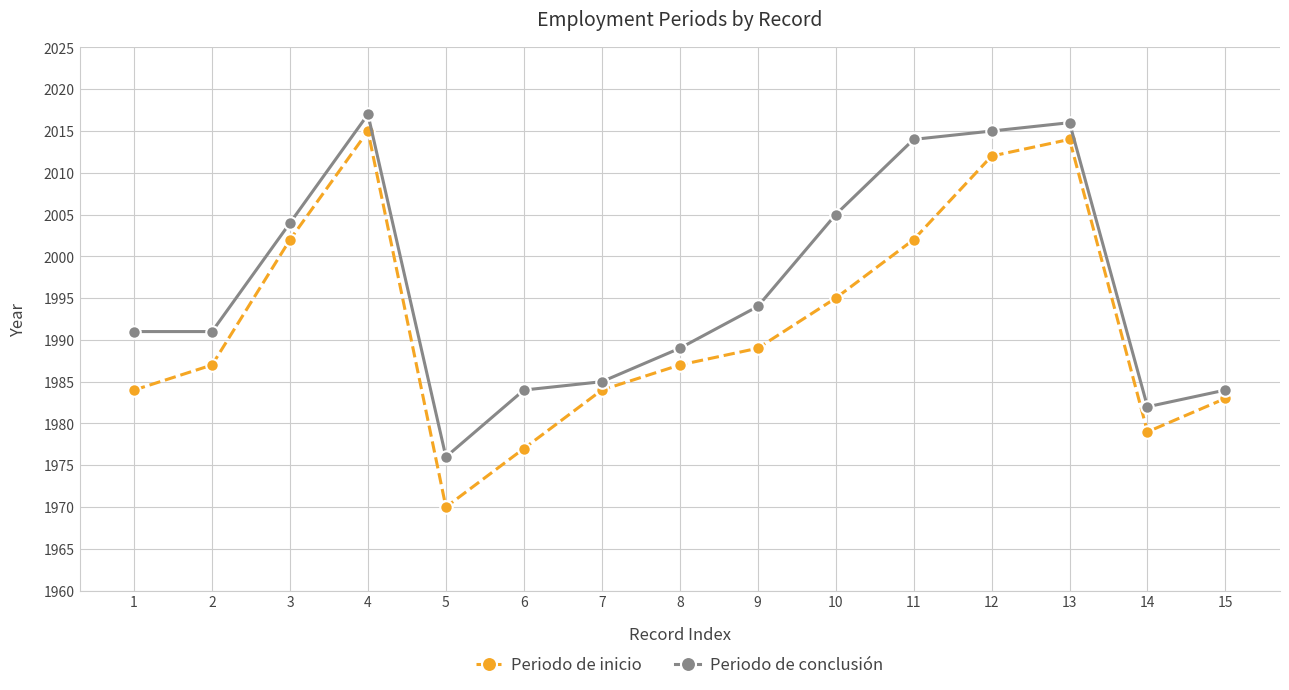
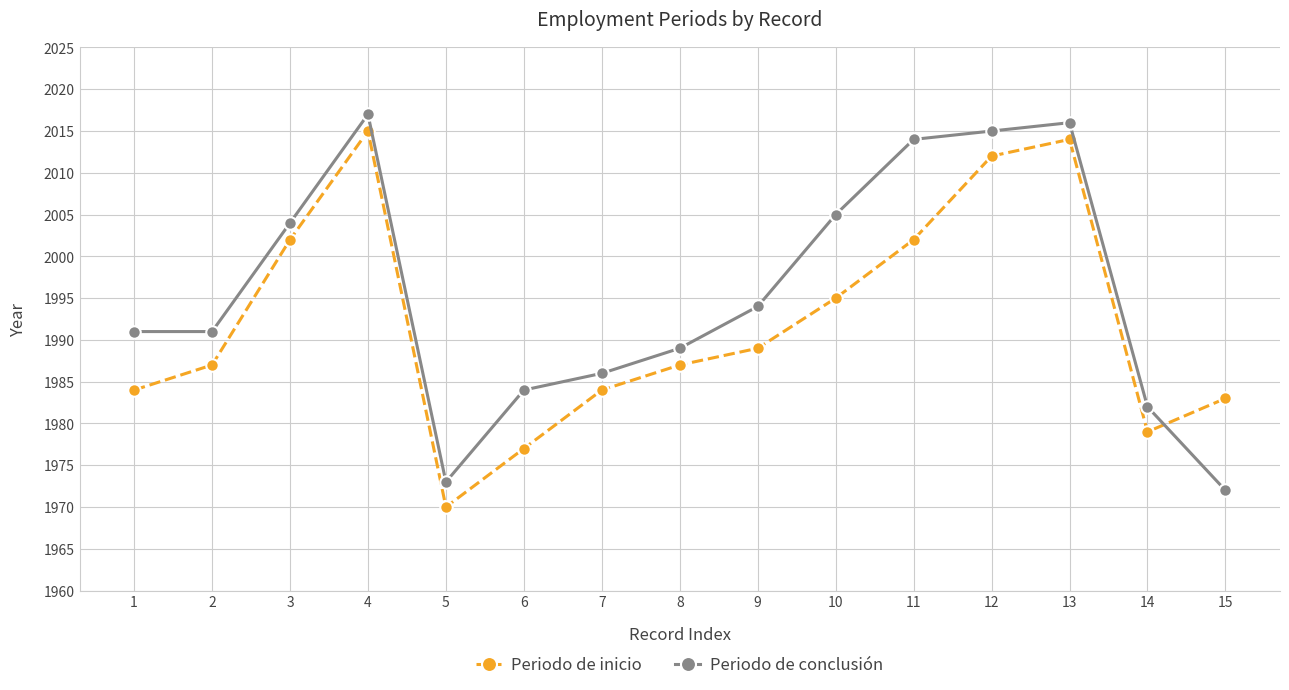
Periodo de conclusión, 5: 1976 -> 1973
Periodo de conclusión, 7: 1985 -> 1986
Periodo de conclusión, 15: 1984 -> 1972
